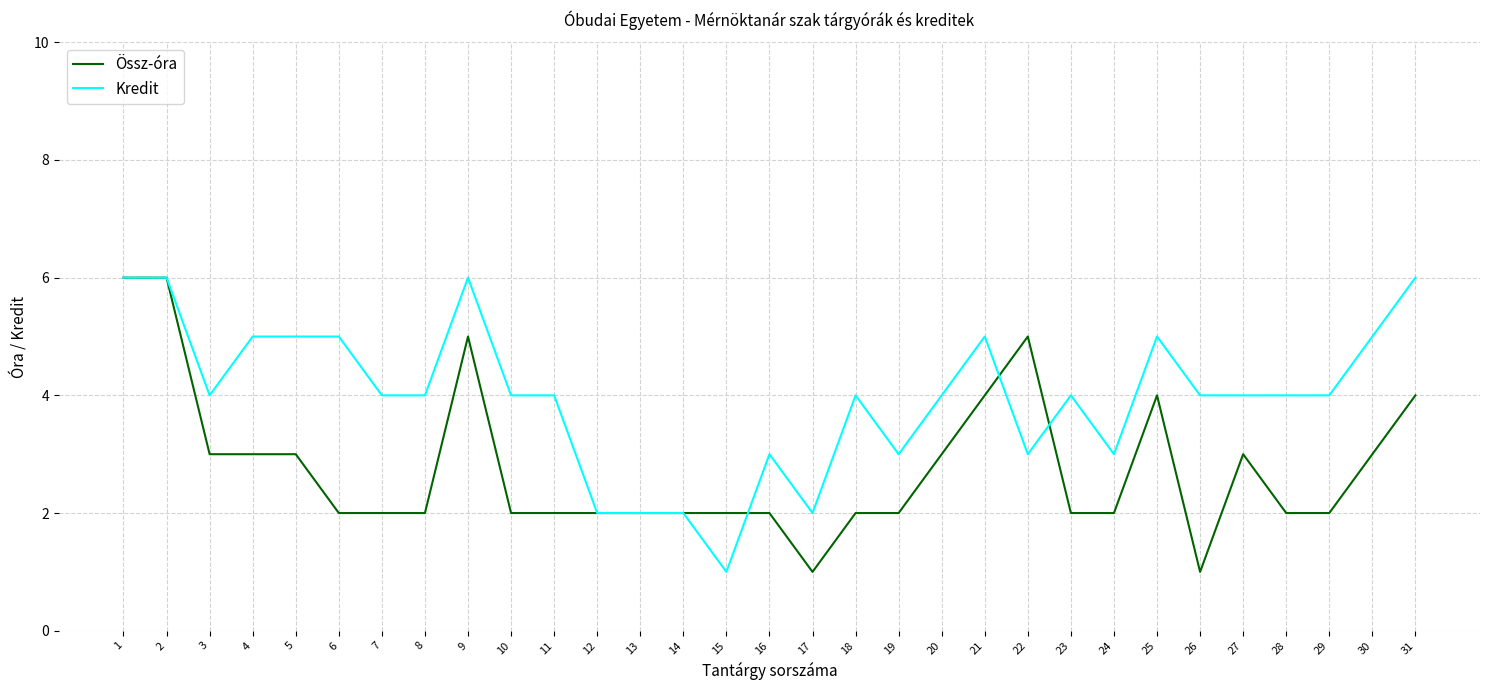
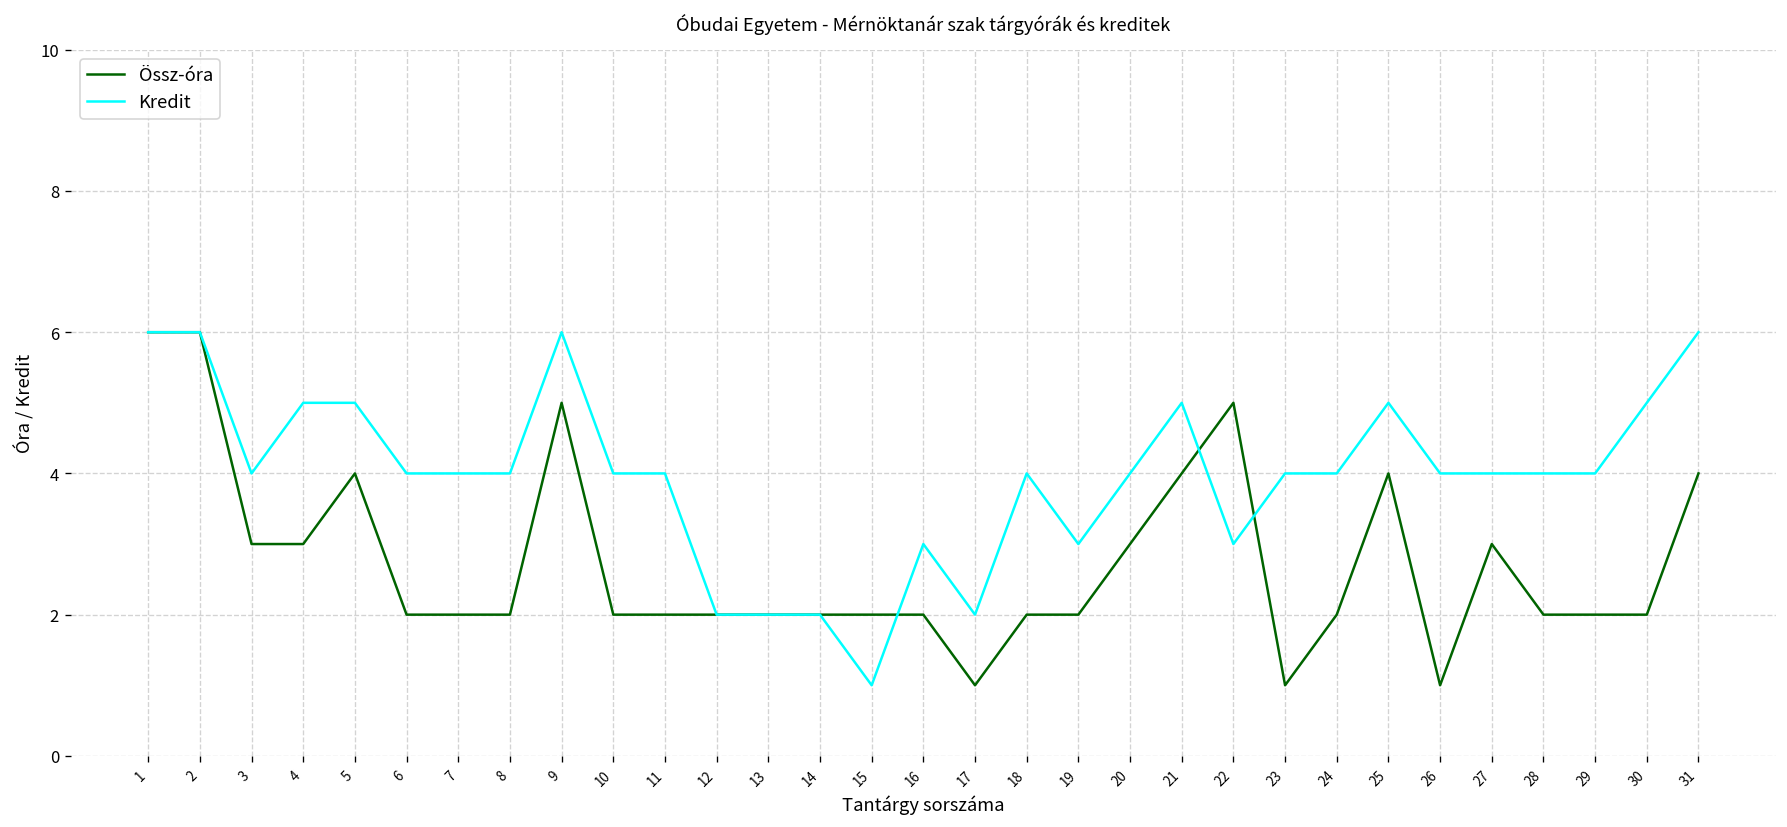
Össz-óra, 5: 3 -> 4
Kredit, 6: 5 -> 4
Össz-óra, 23: 2 -> 1
Kredit, 24: 3 -> 4
Össz-óra, 30: 3 -> 2
